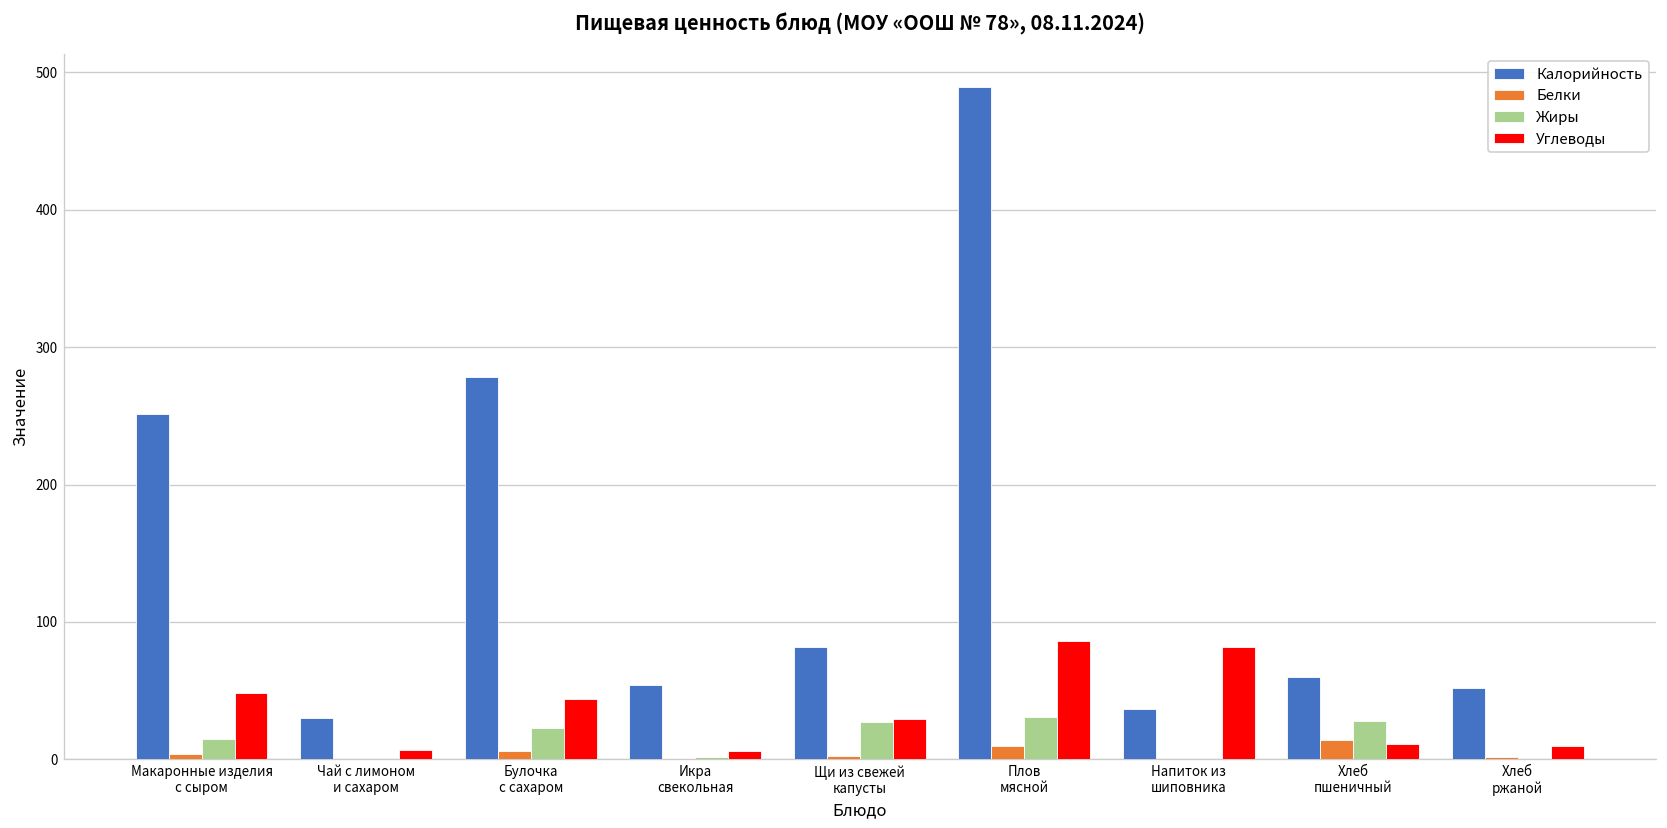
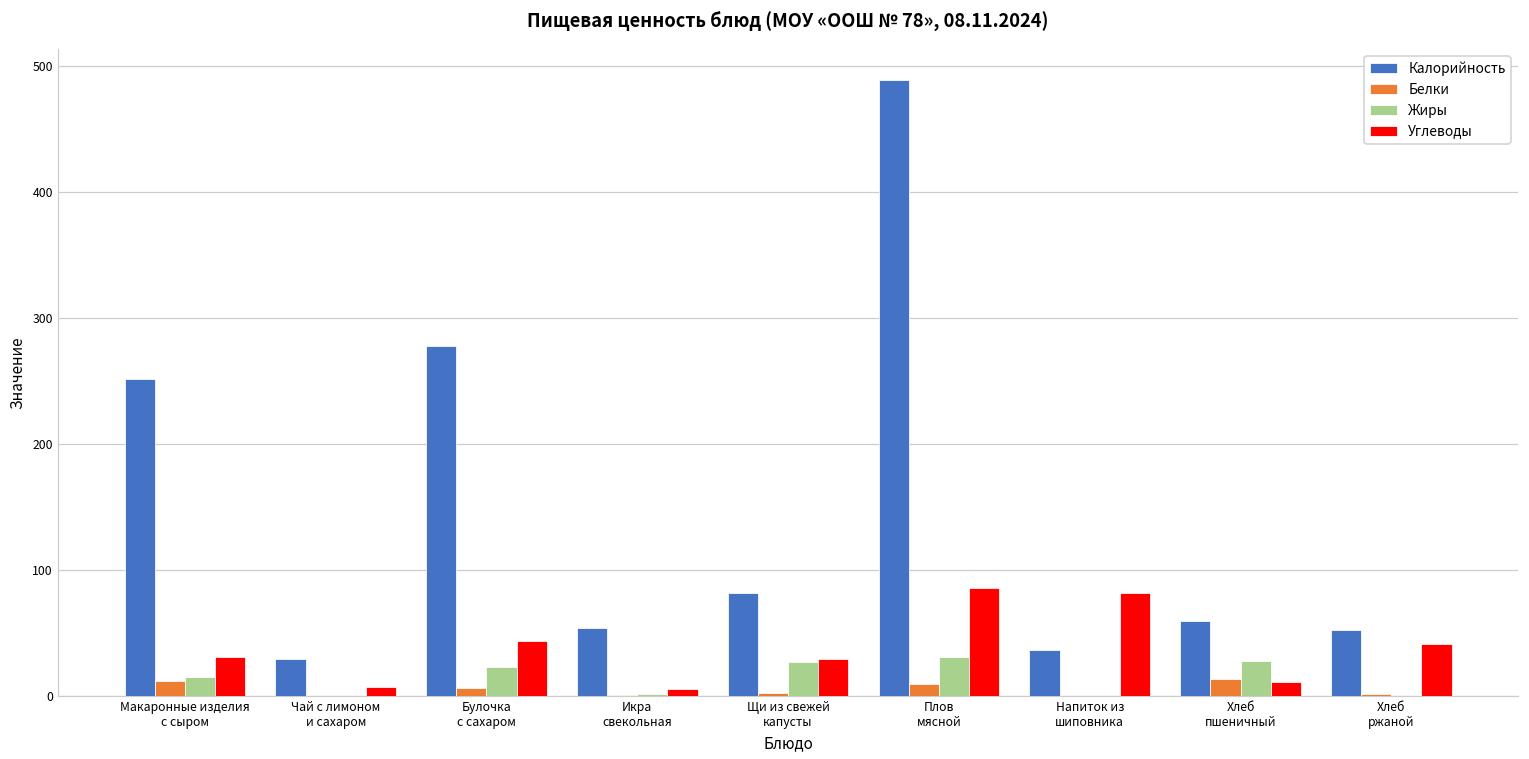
Белки, Макаронные изделия с сыром: 4 -> 12
Углеводы, Макаронные изделия с сыром: 48 -> 31
Углеводы, Хлеб ржаной: 10 -> 41
